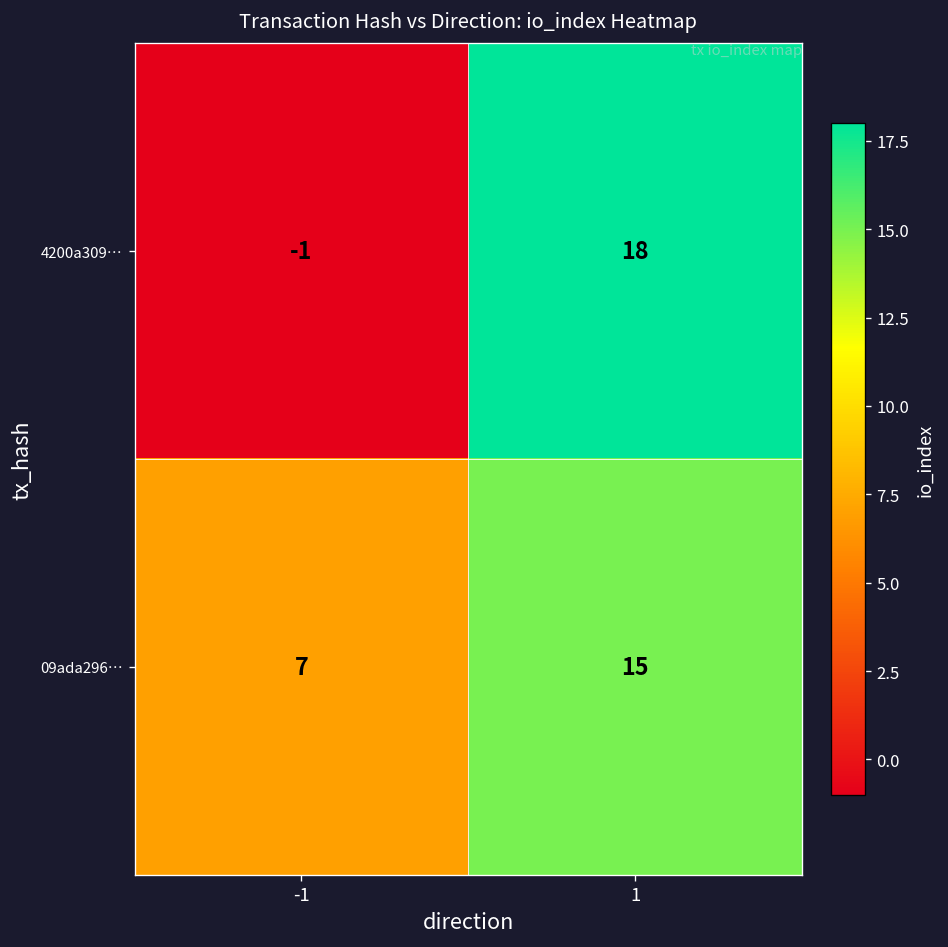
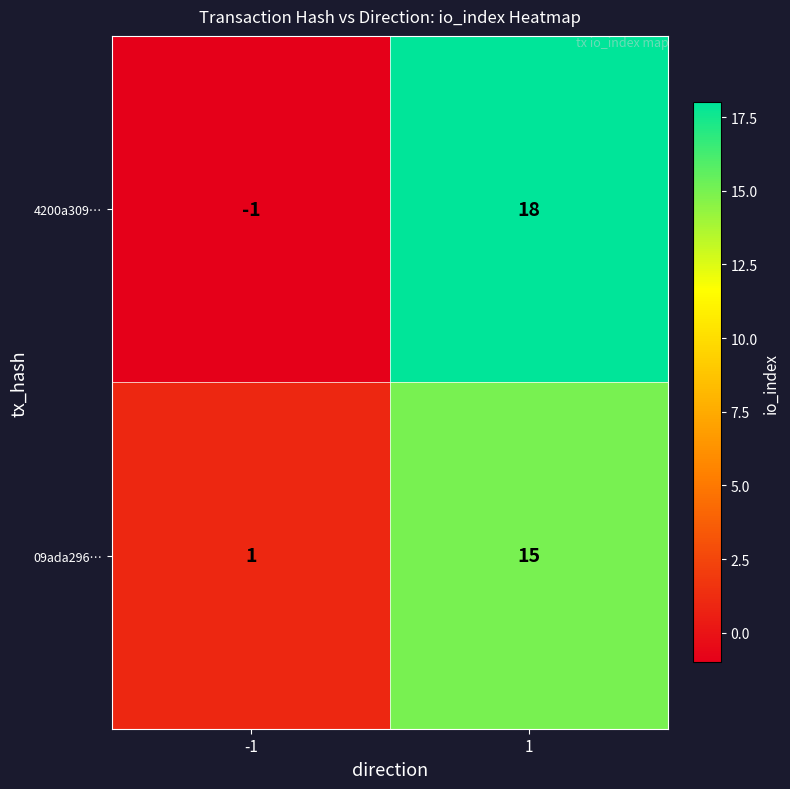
09ada296…, -1: 7 -> 1
